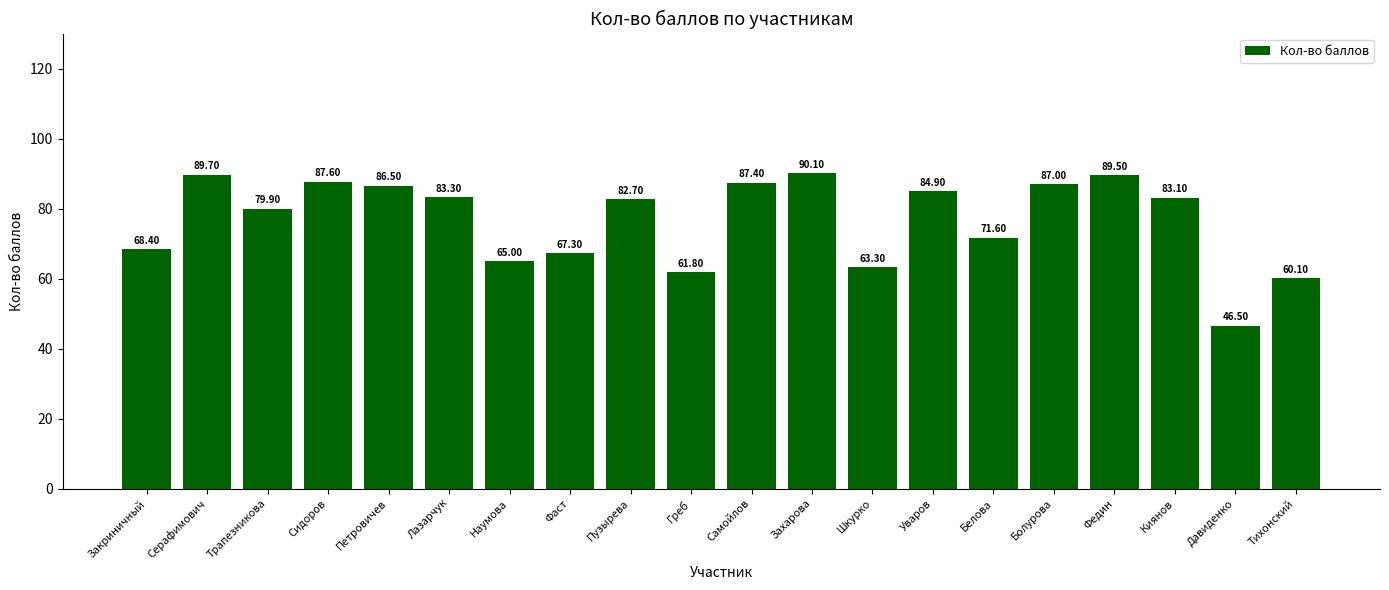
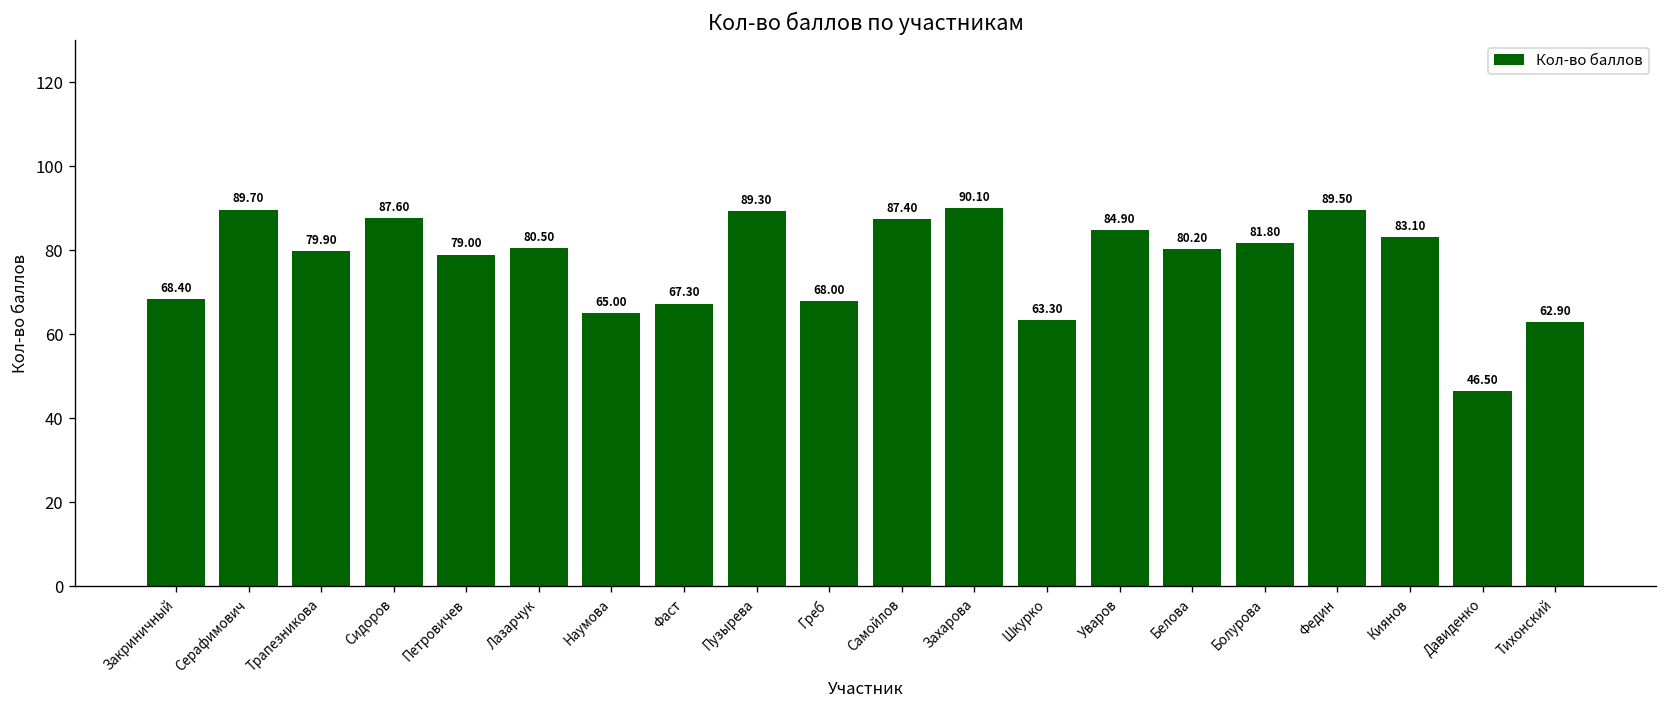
Петровичев: 86.50 -> 79.00
Лазарчук: 83.30 -> 80.50
Пузырева: 82.70 -> 89.30
Греб: 61.80 -> 68.00
Белова: 71.60 -> 80.20
Болурова: 87.00 -> 81.80
Тихонский: 60.10 -> 62.90
